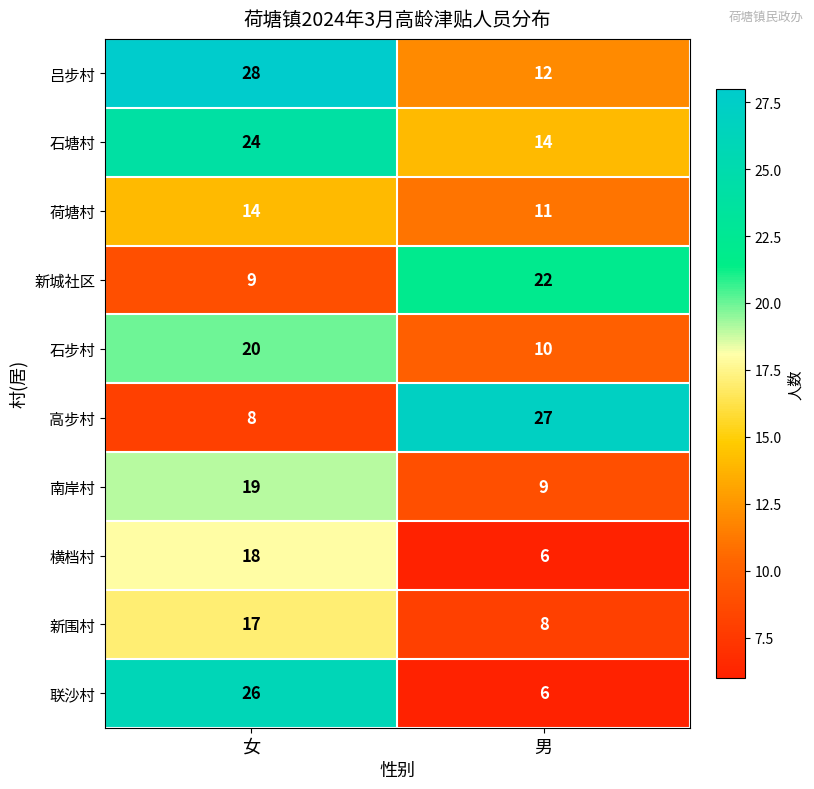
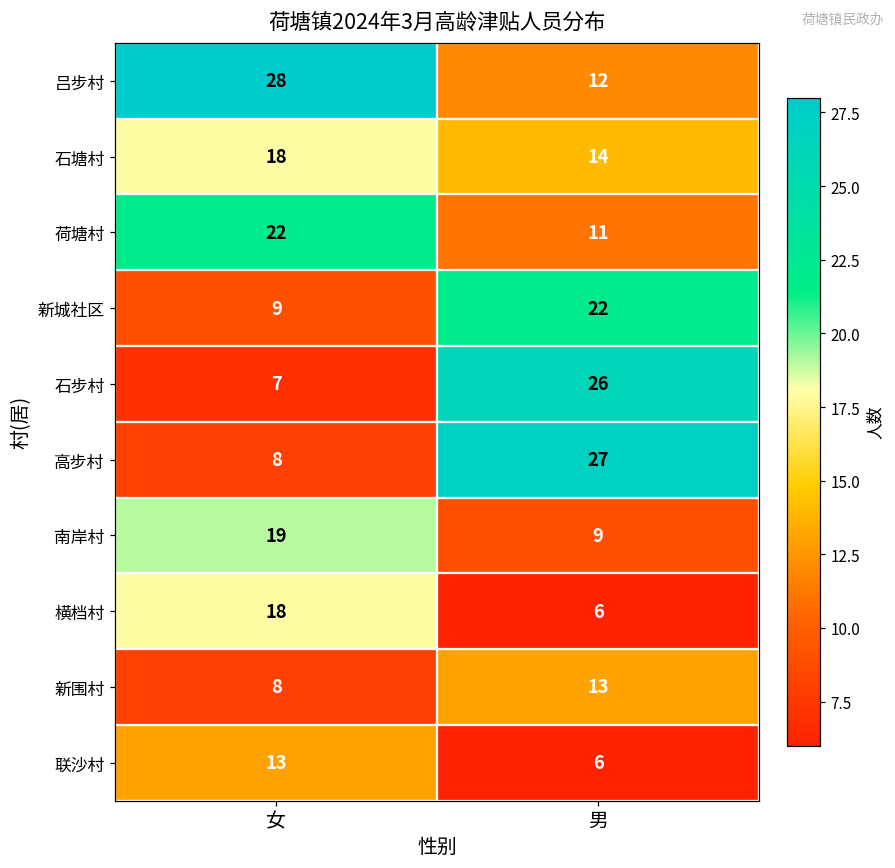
石塘村, 女: 24 -> 18
荷塘村, 女: 14 -> 22
石步村, 女: 20 -> 7
石步村, 男: 10 -> 26
新围村, 女: 17 -> 8
新围村, 男: 8 -> 13
联沙村, 女: 26 -> 13
